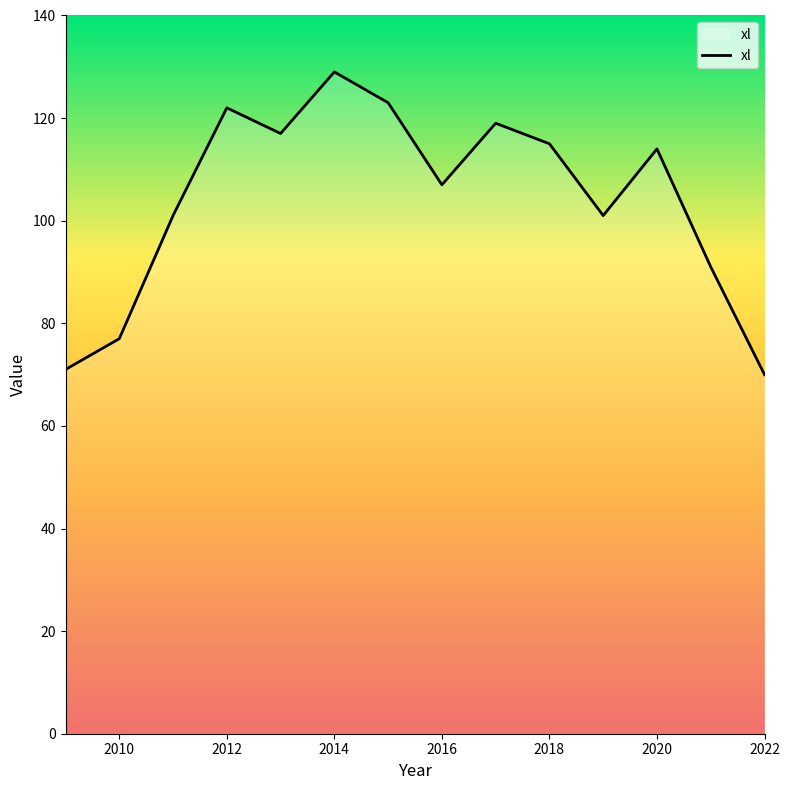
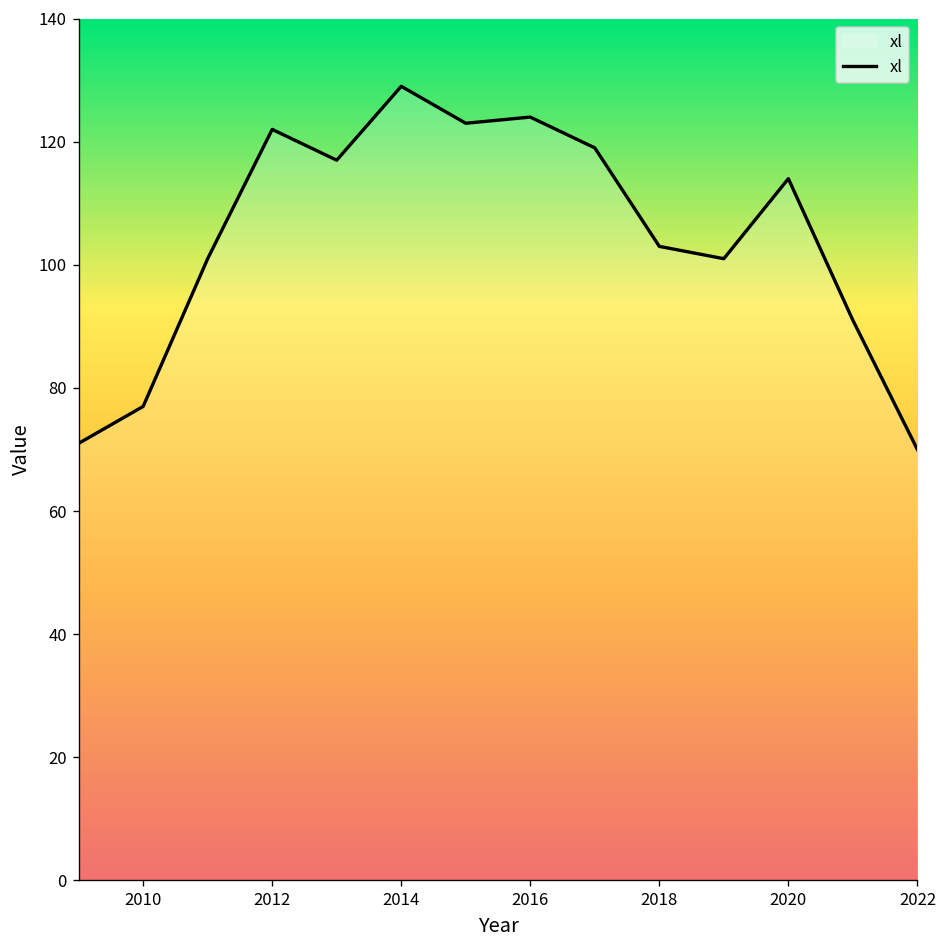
2016: 107 -> 124
2018: 115 -> 103
